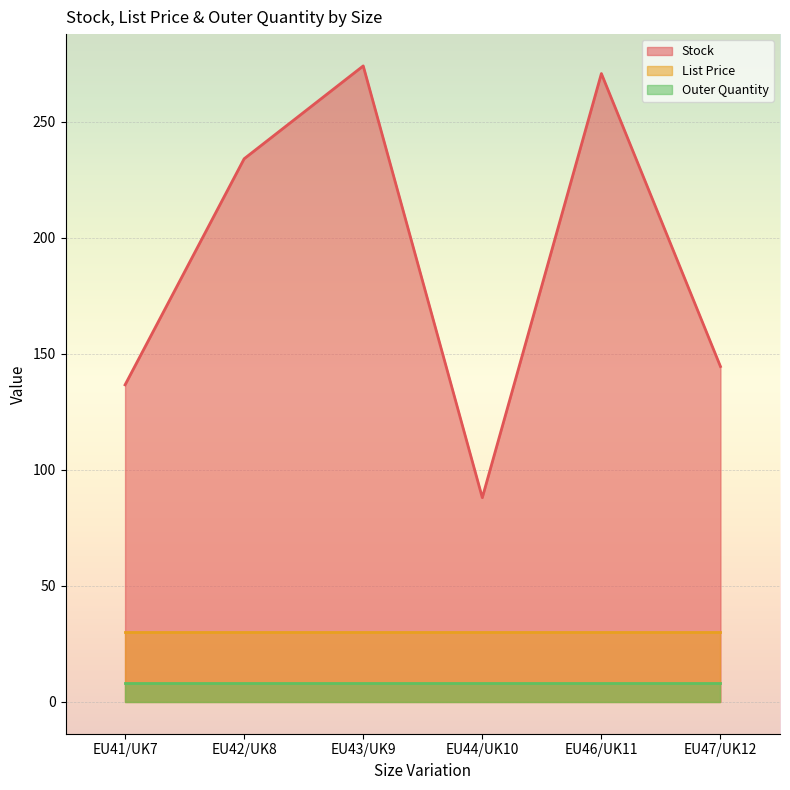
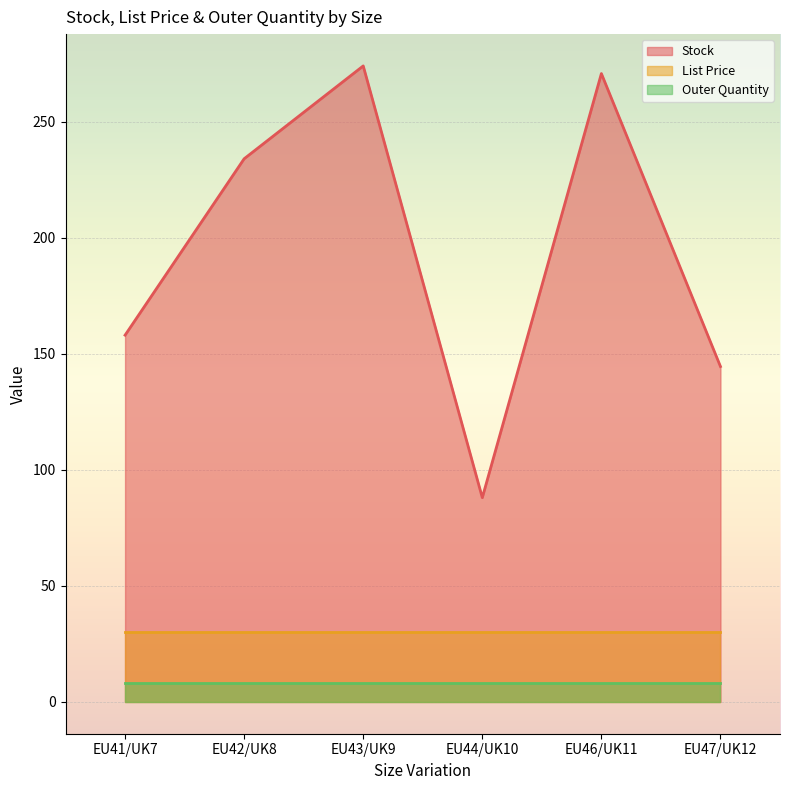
Stock, EU41/UK7: 137 -> 158
